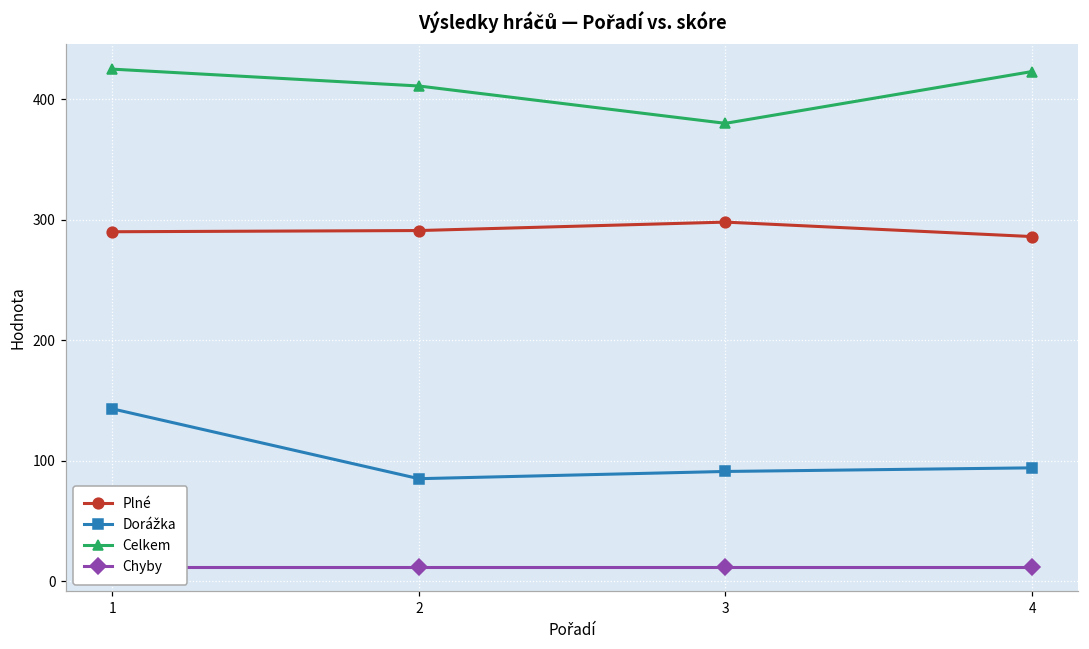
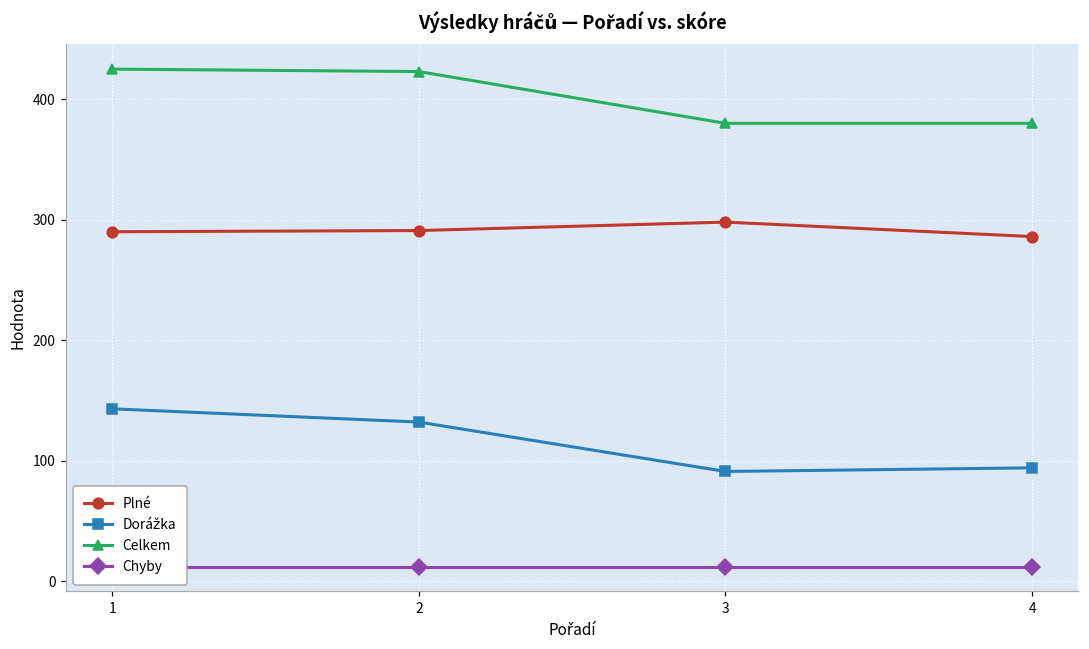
Dorážka, 2: 85 -> 132
Celkem, 2: 411 -> 423
Celkem, 4: 423 -> 380
